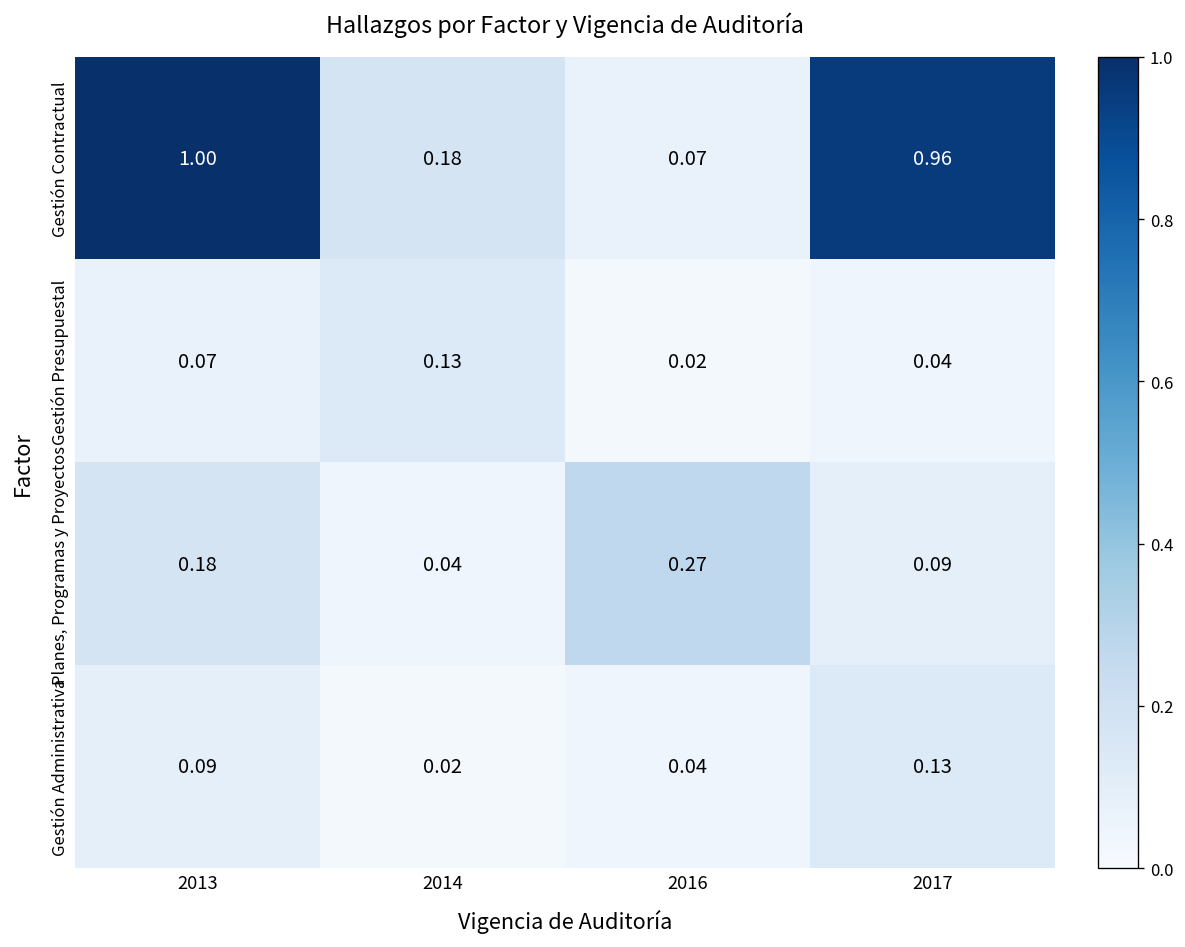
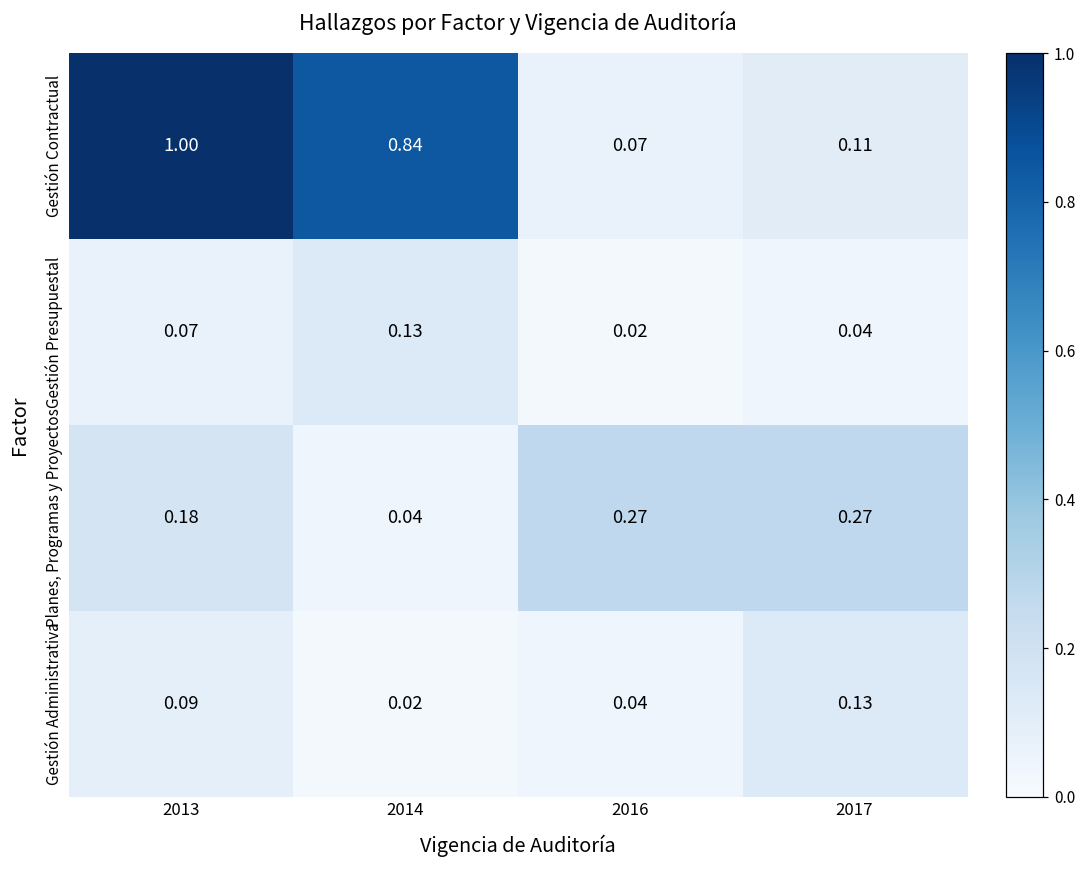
Gestión Contractual, 2014: 0.18 -> 0.84
Gestión Contractual, 2017: 0.96 -> 0.11
Planes, Programas y Proyectos, 2017: 0.09 -> 0.27
